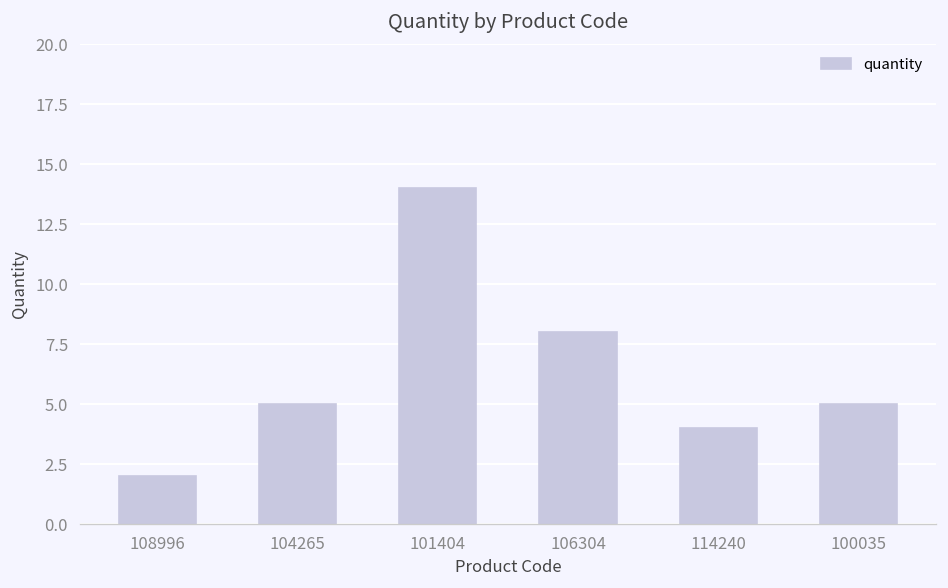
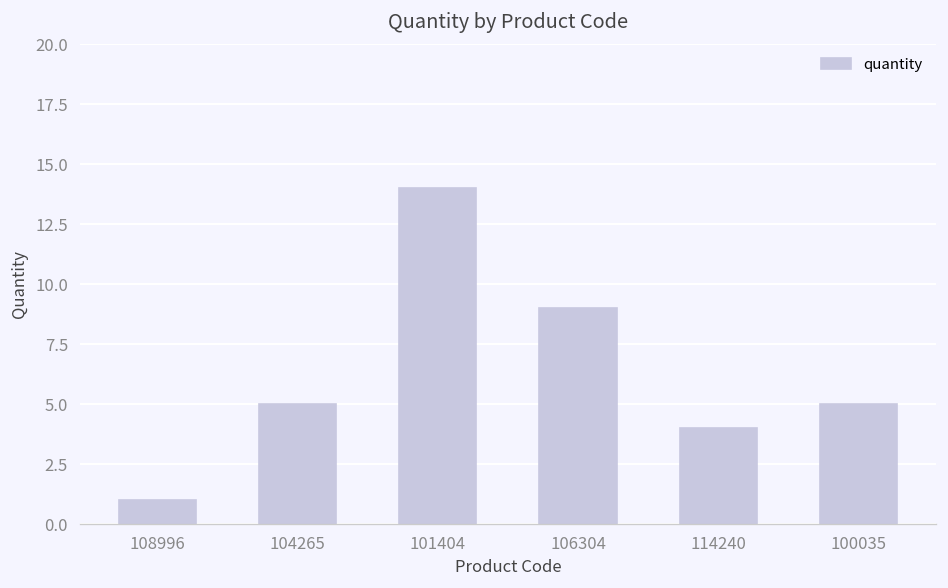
108996: 2 -> 1
106304: 8 -> 9
